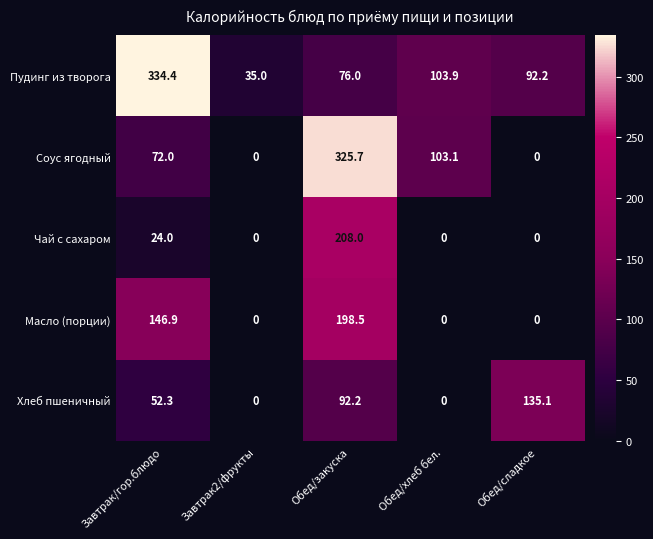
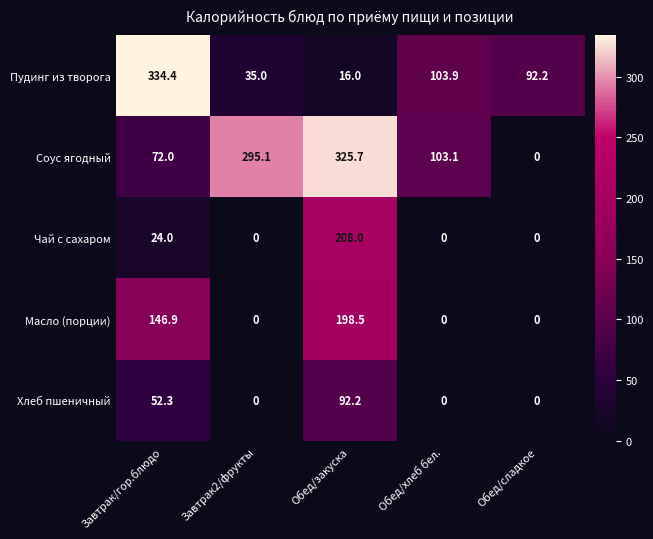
Пудинг из творога, Обед/закуска: 76.0 -> 16.0
Соус ягодный, Завтрак2/фрукты: 0 -> 295.1
Хлеб пшеничный, Обед/сладкое: 135.1 -> 0
